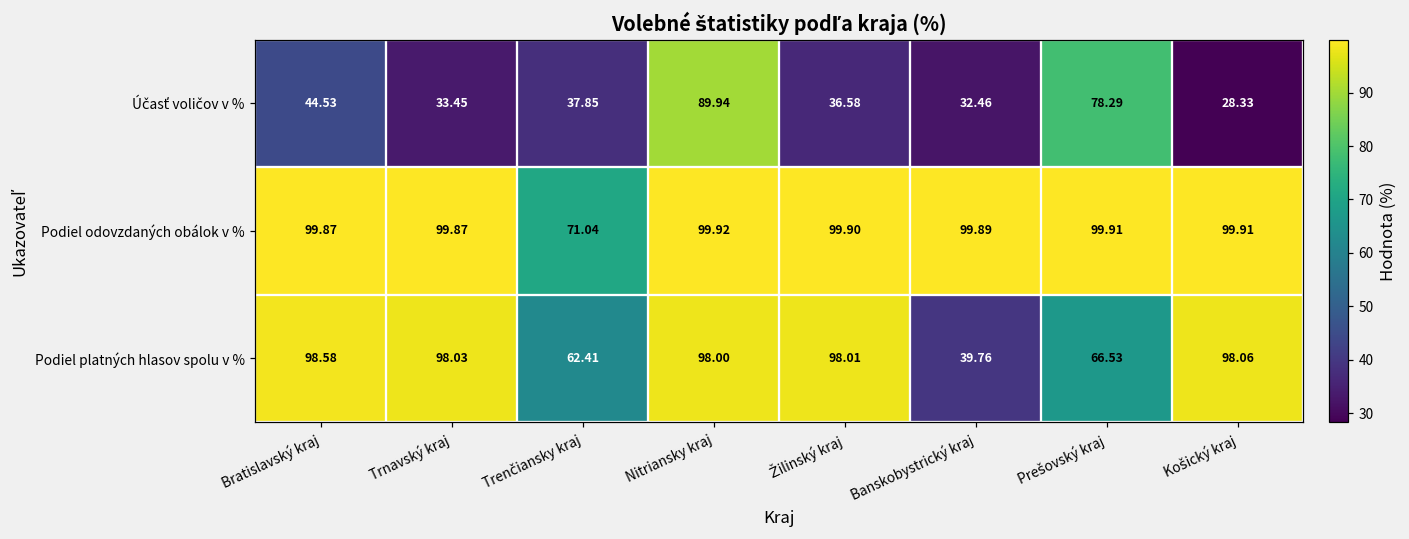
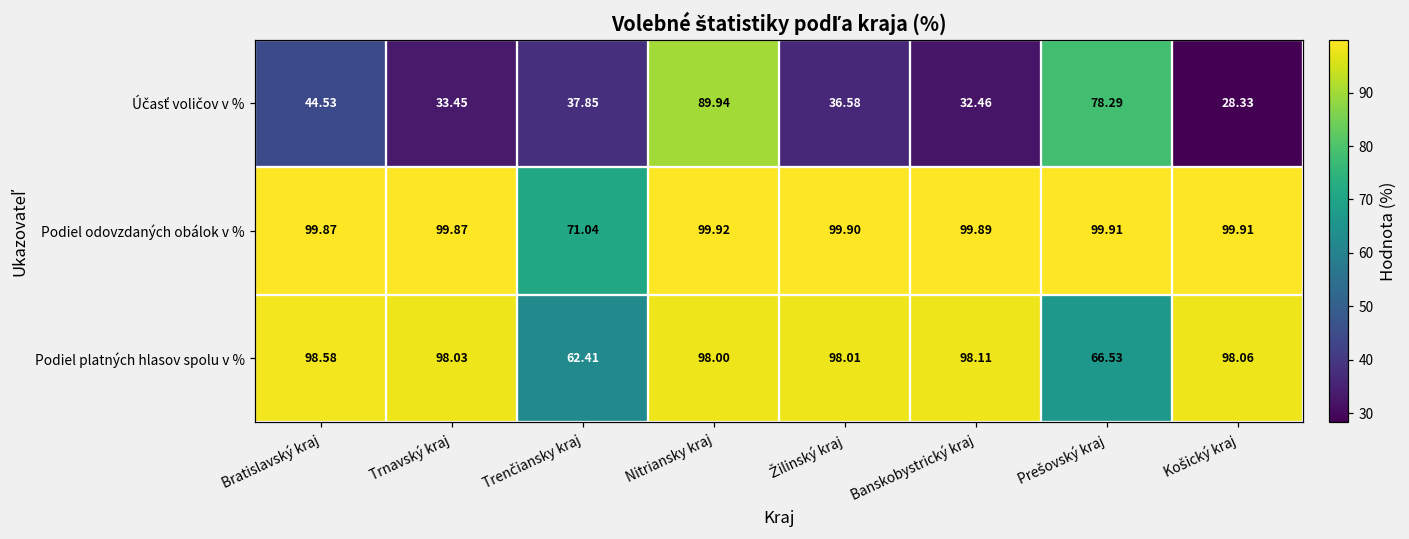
Podiel platných hlasov spolu v %, Banskobystrický kraj: 39.76 -> 98.11
